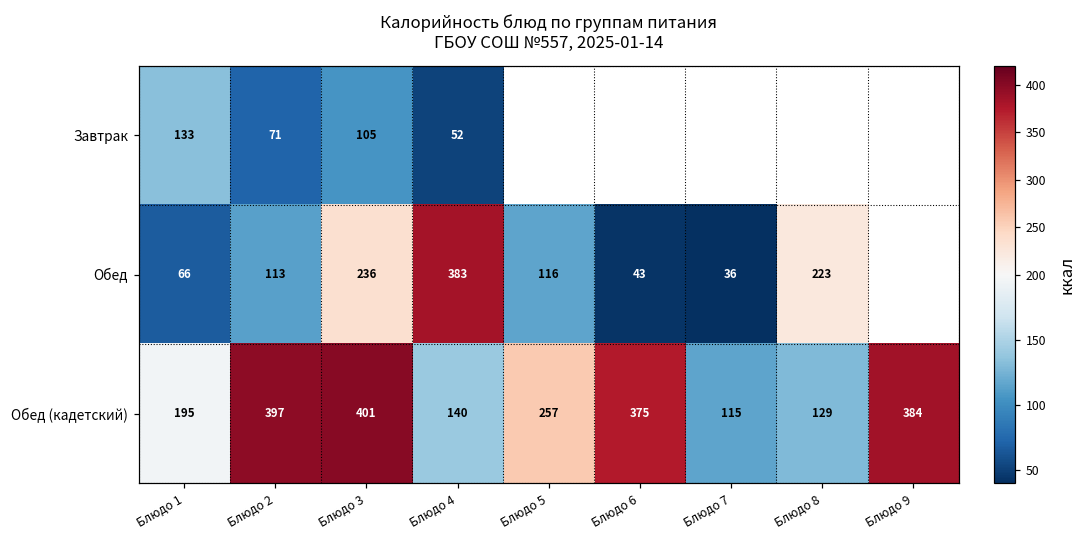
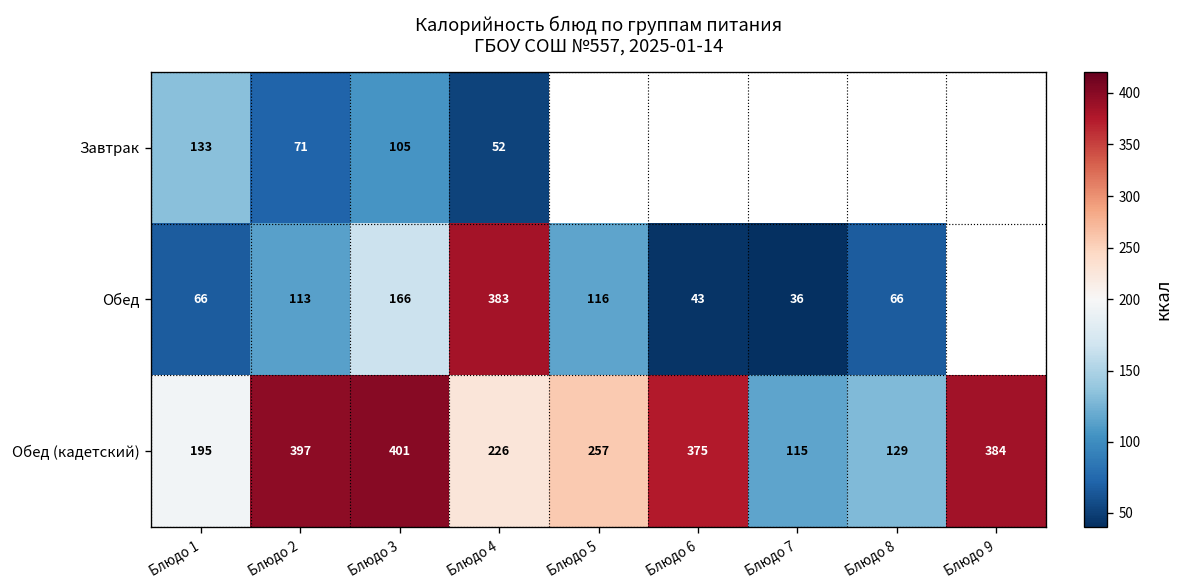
Обед, Блюдо 3: 236 -> 166
Обед, Блюдо 8: 223 -> 66
Обед (кадетский), Блюдо 4: 140 -> 226
